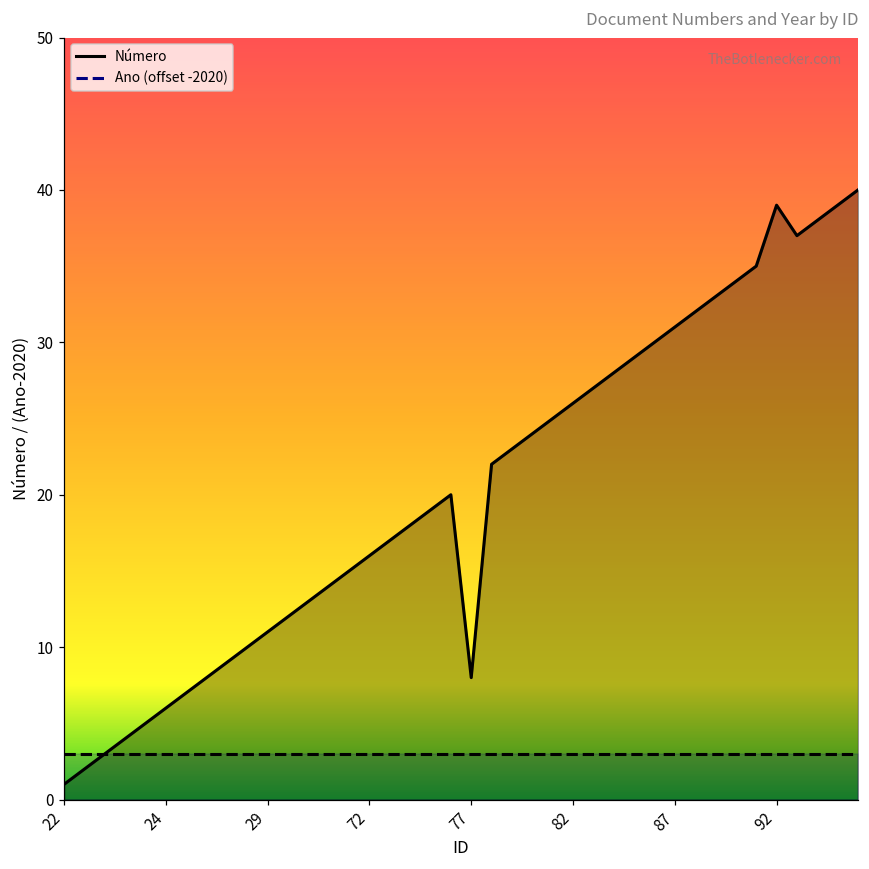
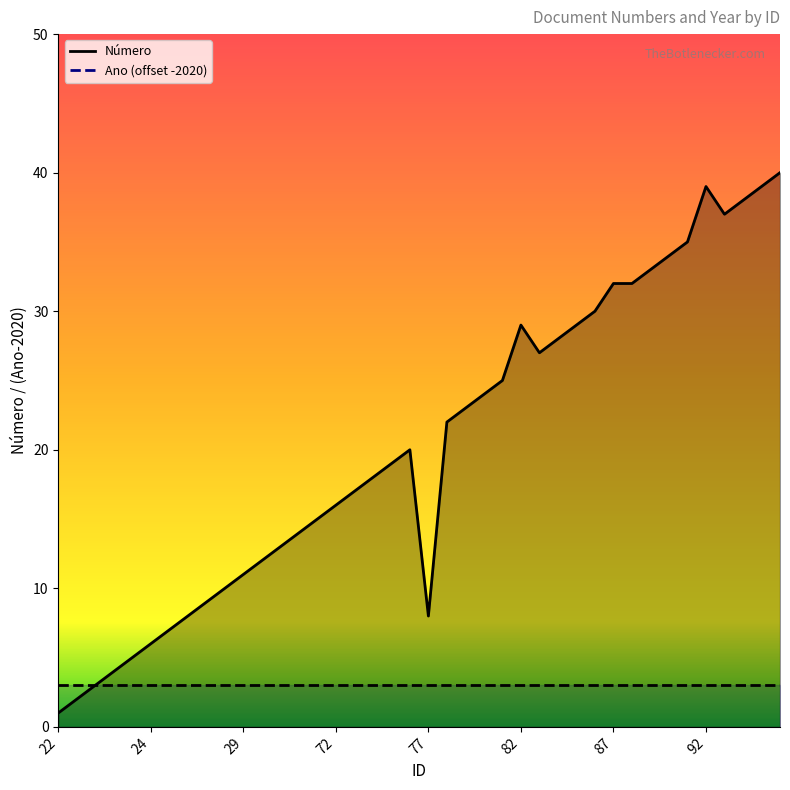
Número, 82: 26 -> 29
Número, 87: 31 -> 32
